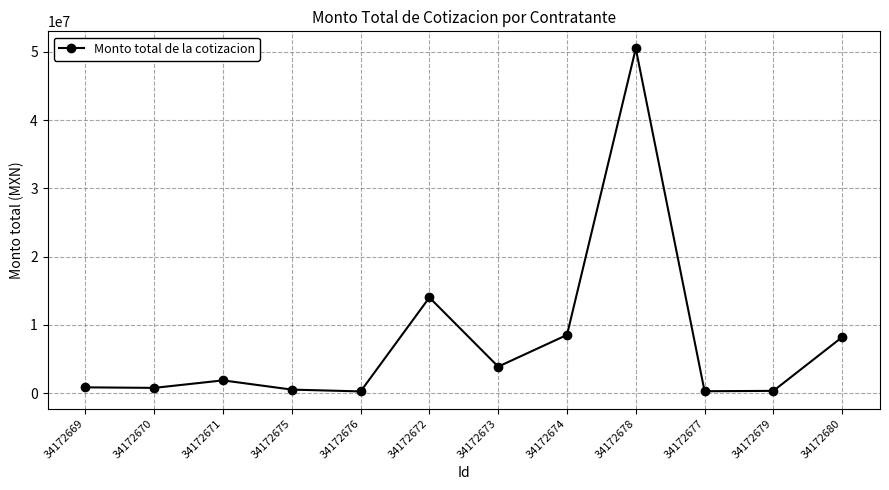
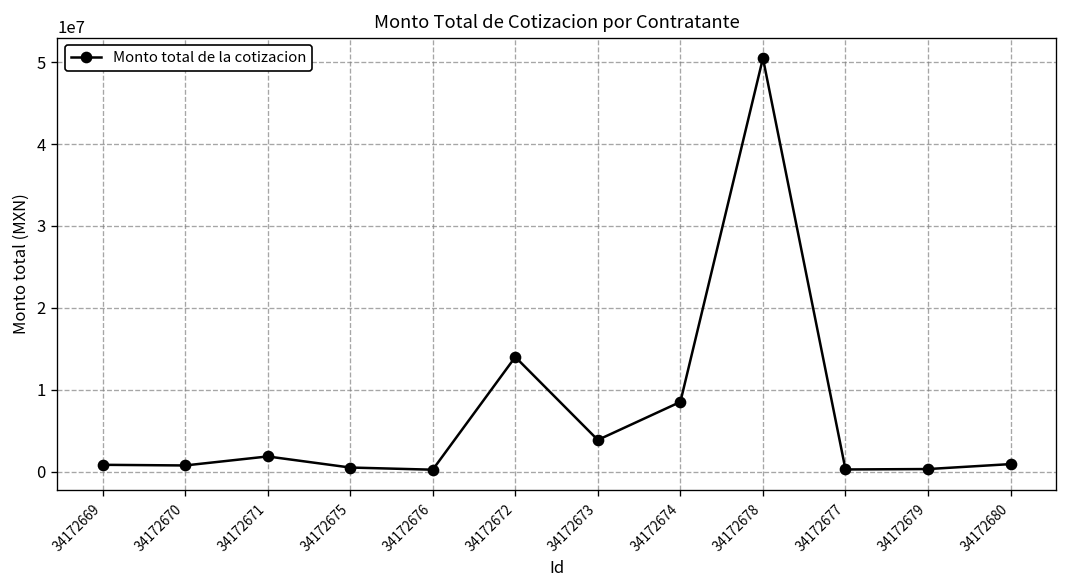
34172680: 8000000 -> 1000000
